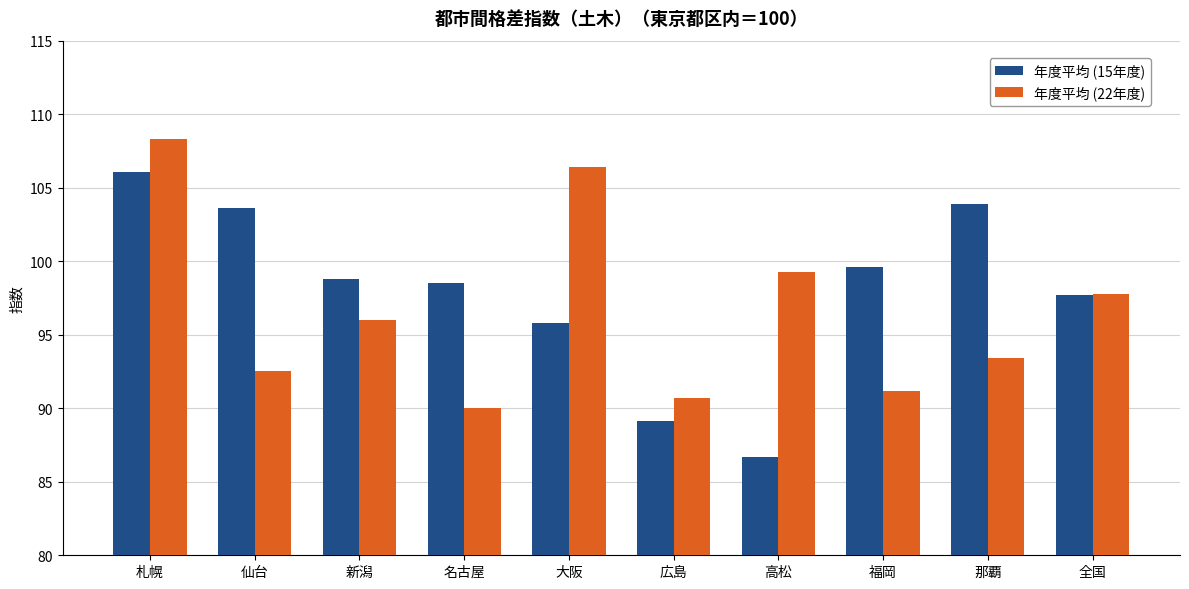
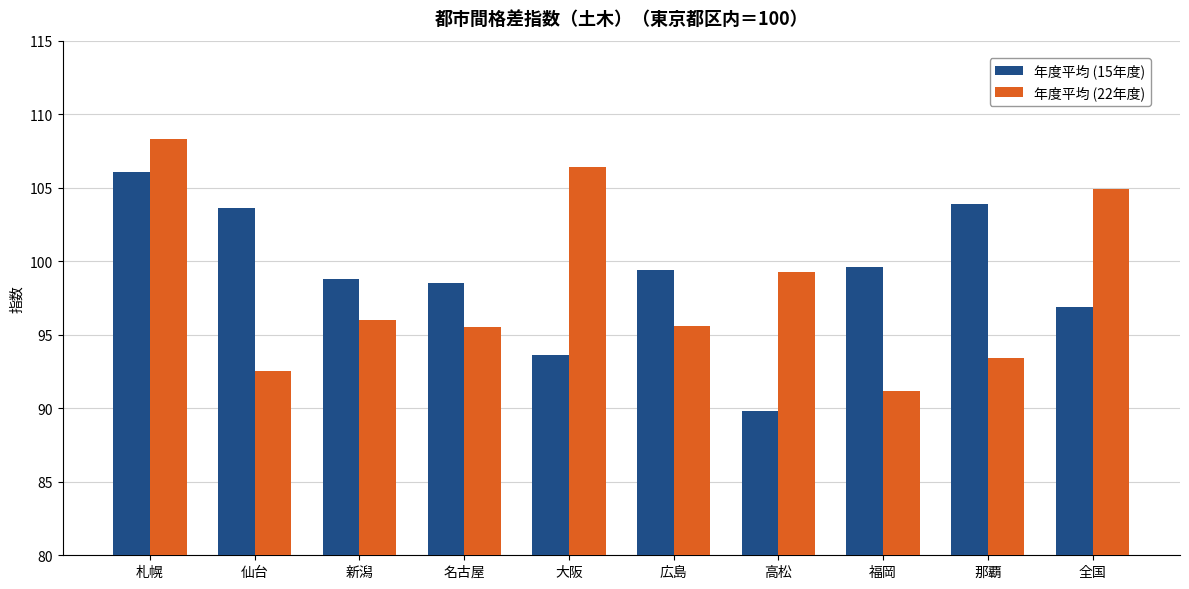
年度平均 (22年度), 名古屋: 90.0 -> 95.5
年度平均 (15年度), 大阪: 95.8 -> 93.6
年度平均 (15年度), 広島: 89.1 -> 99.4
年度平均 (22年度), 広島: 90.7 -> 95.6
年度平均 (15年度), 高松: 86.7 -> 89.8
年度平均 (15年度), 全国: 97.7 -> 96.9
年度平均 (22年度), 全国: 97.8 -> 104.9
